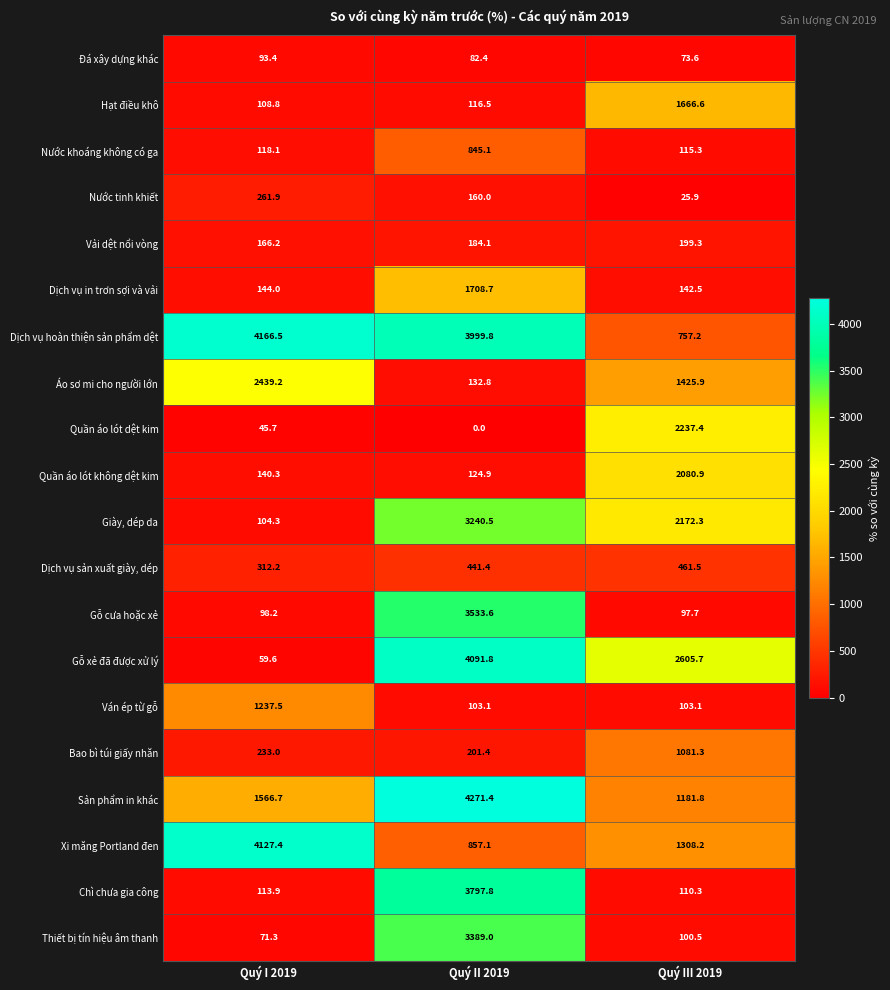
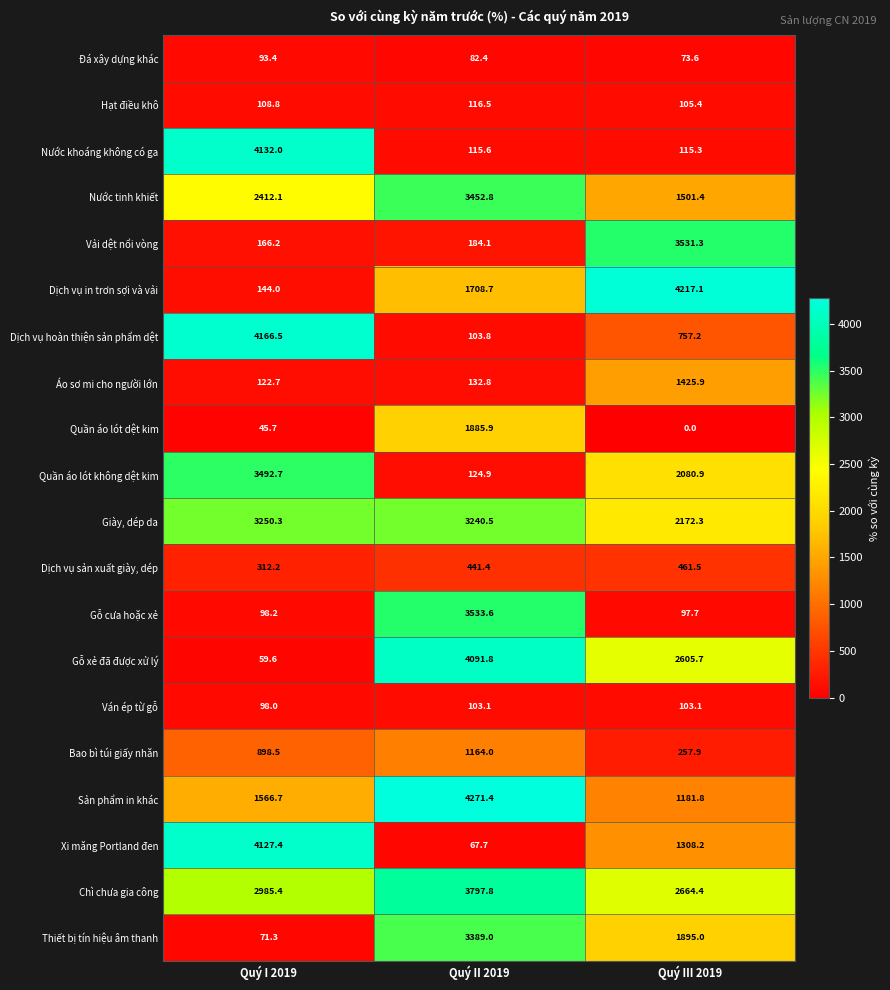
Hạt điều khô, Quý III 2019: 1666.6 -> 105.4
Nước khoáng không có ga, Quý I 2019: 118.1 -> 4132.0
Nước khoáng không có ga, Quý II 2019: 845.1 -> 115.6
Nước tinh khiết, Quý I 2019: 261.9 -> 2412.1
Nước tinh khiết, Quý II 2019: 160.0 -> 3452.8
Nước tinh khiết, Quý III 2019: 25.9 -> 1501.4
Vải dệt nổi vòng, Quý III 2019: 199.3 -> 3531.3
Dịch vụ in trơn sợi và vải, Quý III 2019: 142.5 -> 4217.1
Dịch vụ hoàn thiện sản phẩm dệt, Quý II 2019: 3999.8 -> 103.8
Áo sơ mi cho người lớn, Quý I 2019: 2439.2 -> 122.7
Quần áo lót dệt kim, Quý II 2019: 0.0 -> 1885.9
Quần áo lót dệt kim, Quý III 2019: 2237.4 -> 0.0
Quần áo lót không dệt kim, Quý I 2019: 140.3 -> 3492.7
Giày, dép da, Quý I 2019: 104.3 -> 3250.3
Ván ép từ gỗ, Quý I 2019: 1237.5 -> 98.0
Bao bì túi giấy nhăn, Quý I 2019: 233.0 -> 898.5
Bao bì túi giấy nhăn, Quý II 2019: 201.4 -> 1164.0
Bao bì túi giấy nhăn, Quý III 2019: 1081.3 -> 257.9
Xi măng Portland đen, Quý II 2019: 857.1 -> 67.7
Chì chưa gia công, Quý I 2019: 113.9 -> 2985.4
Chì chưa gia công, Quý III 2019: 110.3 -> 2664.4
Thiết bị tín hiệu âm thanh, Quý III 2019: 100.5 -> 1895.0
